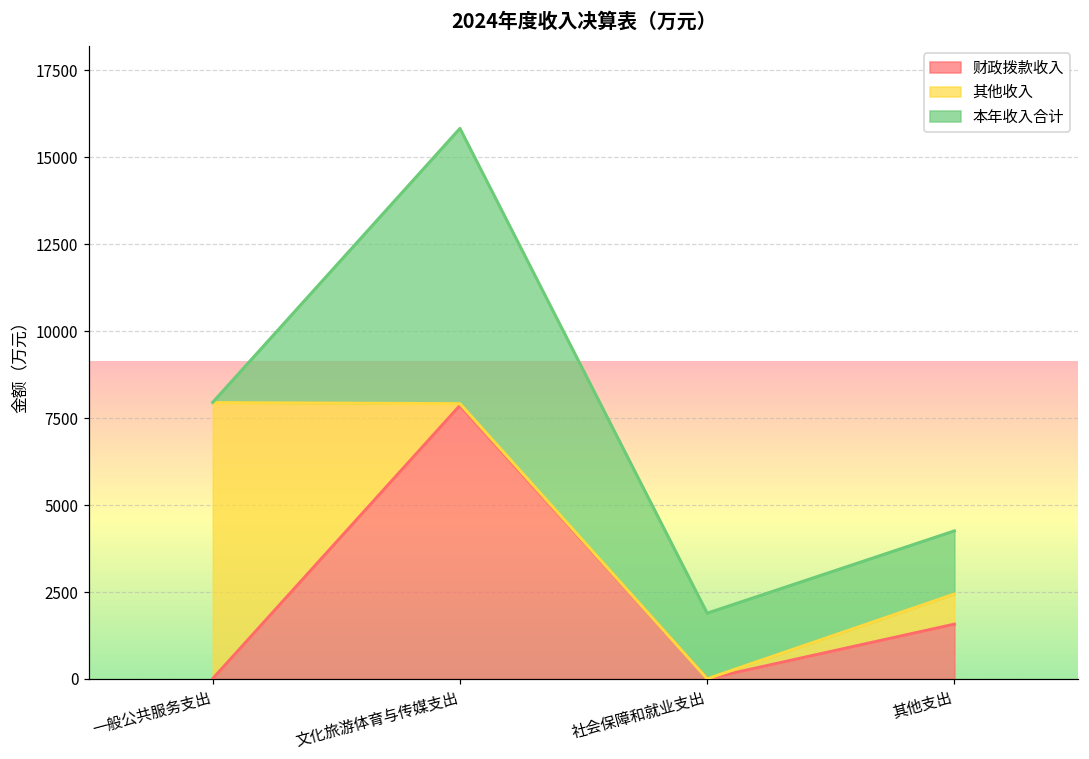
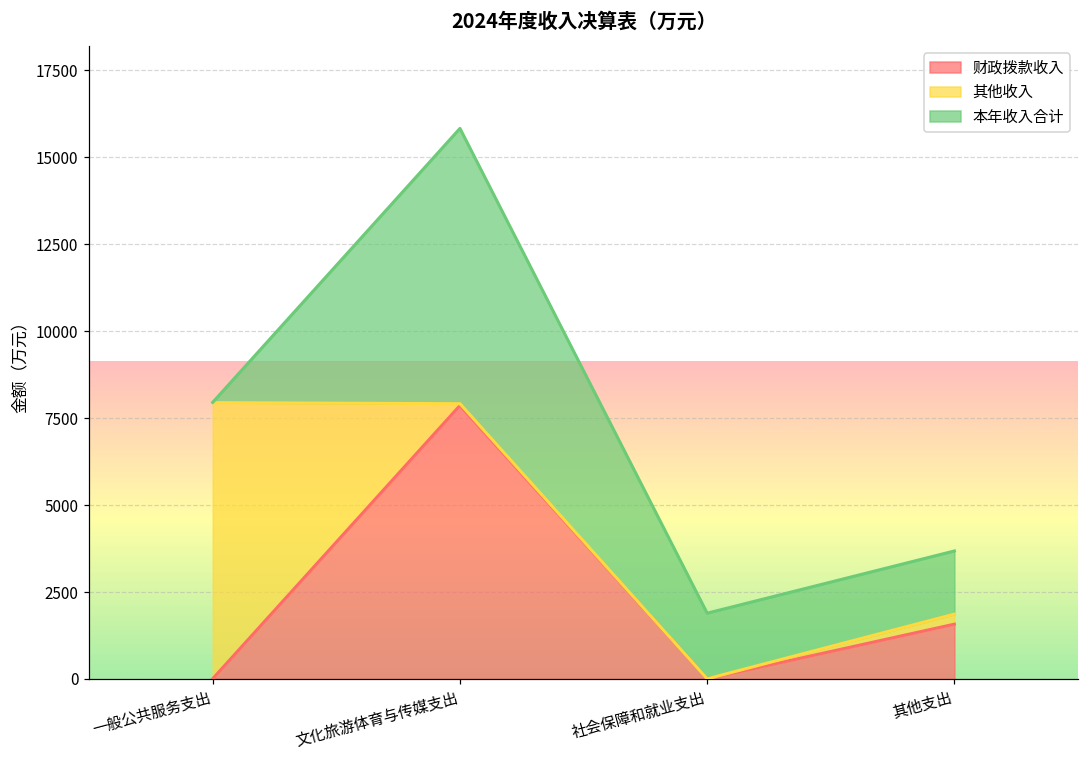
其他收入, 其他支出: 900 -> 300
